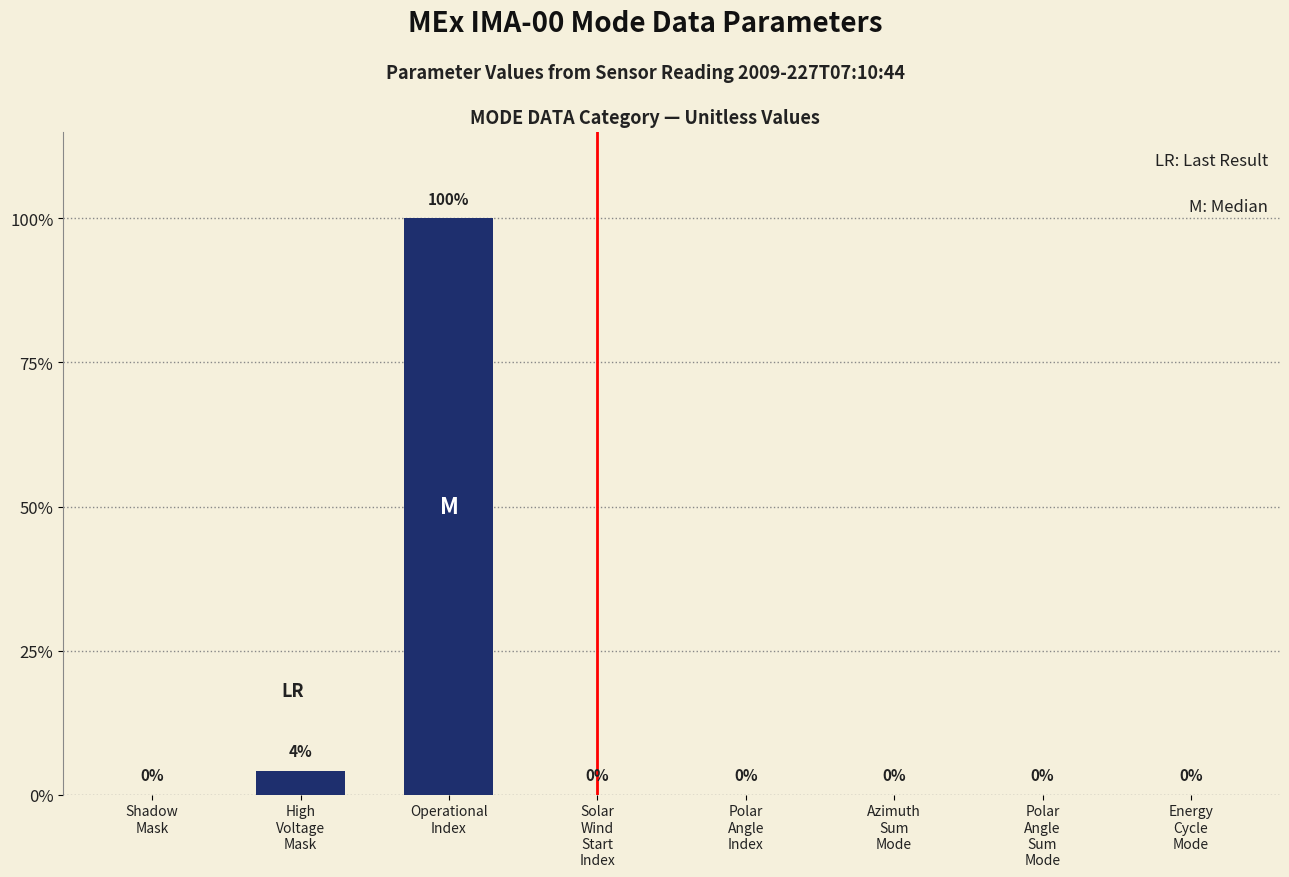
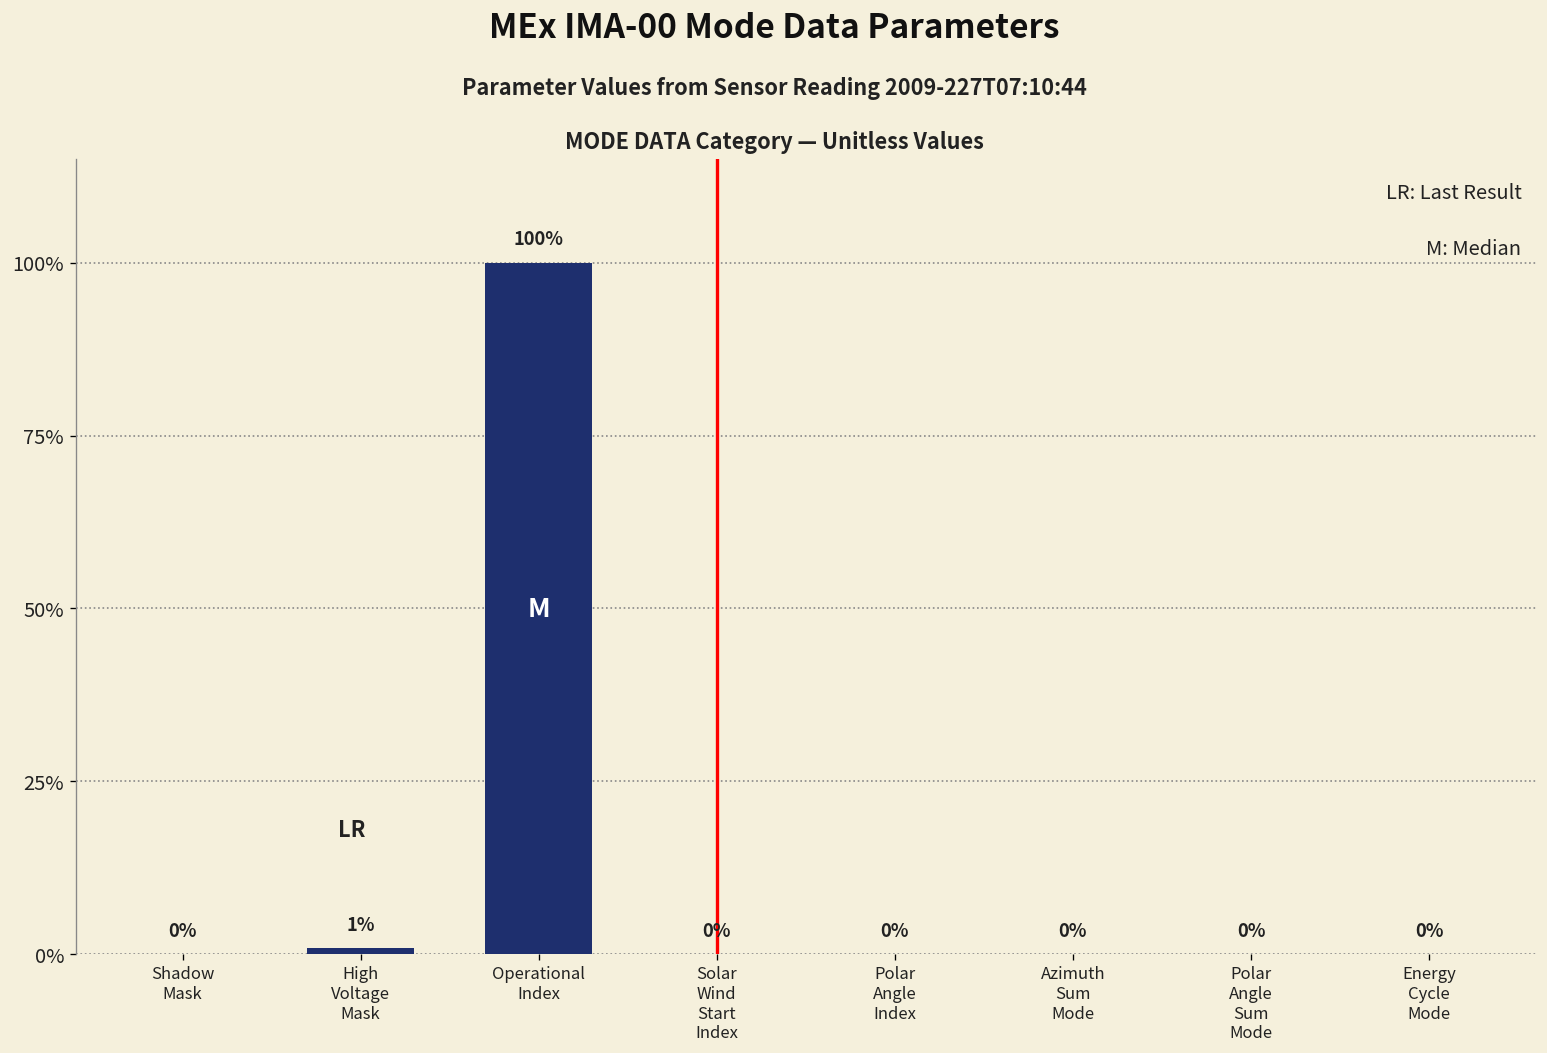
High Voltage Mask: 4% -> 1%
